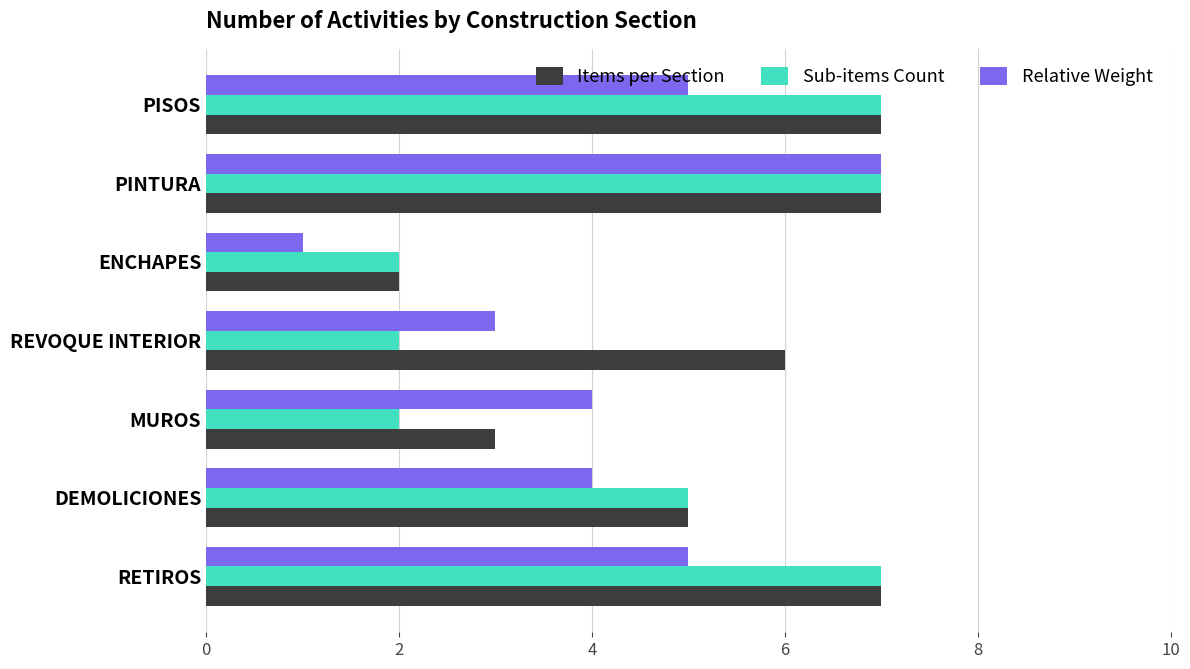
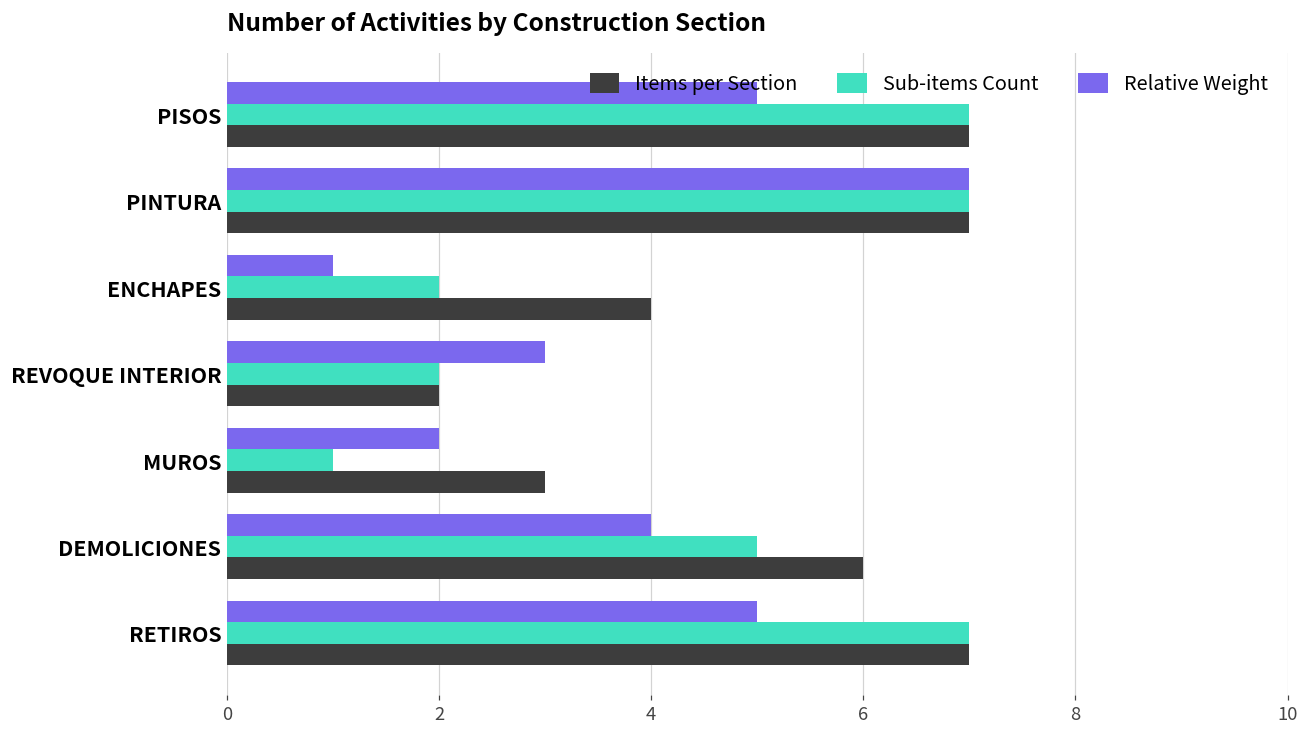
Items per Section, ENCHAPES: 2 -> 4
Items per Section, REVOQUE INTERIOR: 6 -> 2
Relative Weight, MUROS: 4 -> 2
Sub-items Count, MUROS: 2 -> 1
Items per Section, DEMOLICIONES: 5 -> 6
